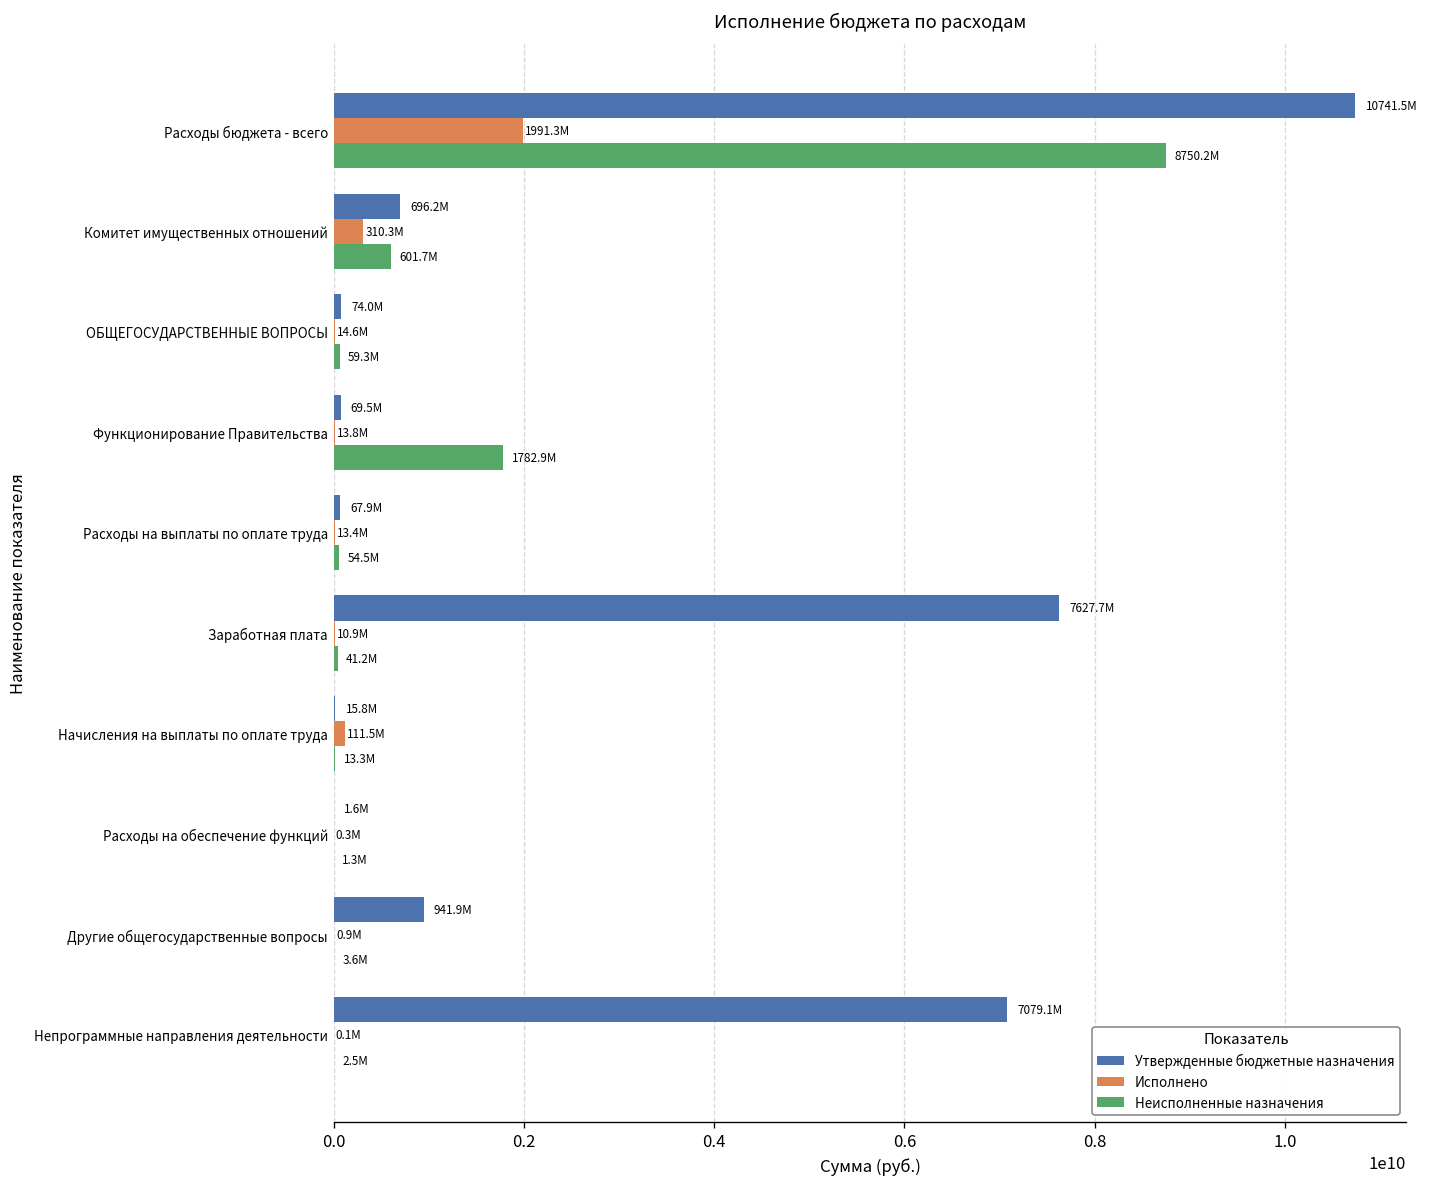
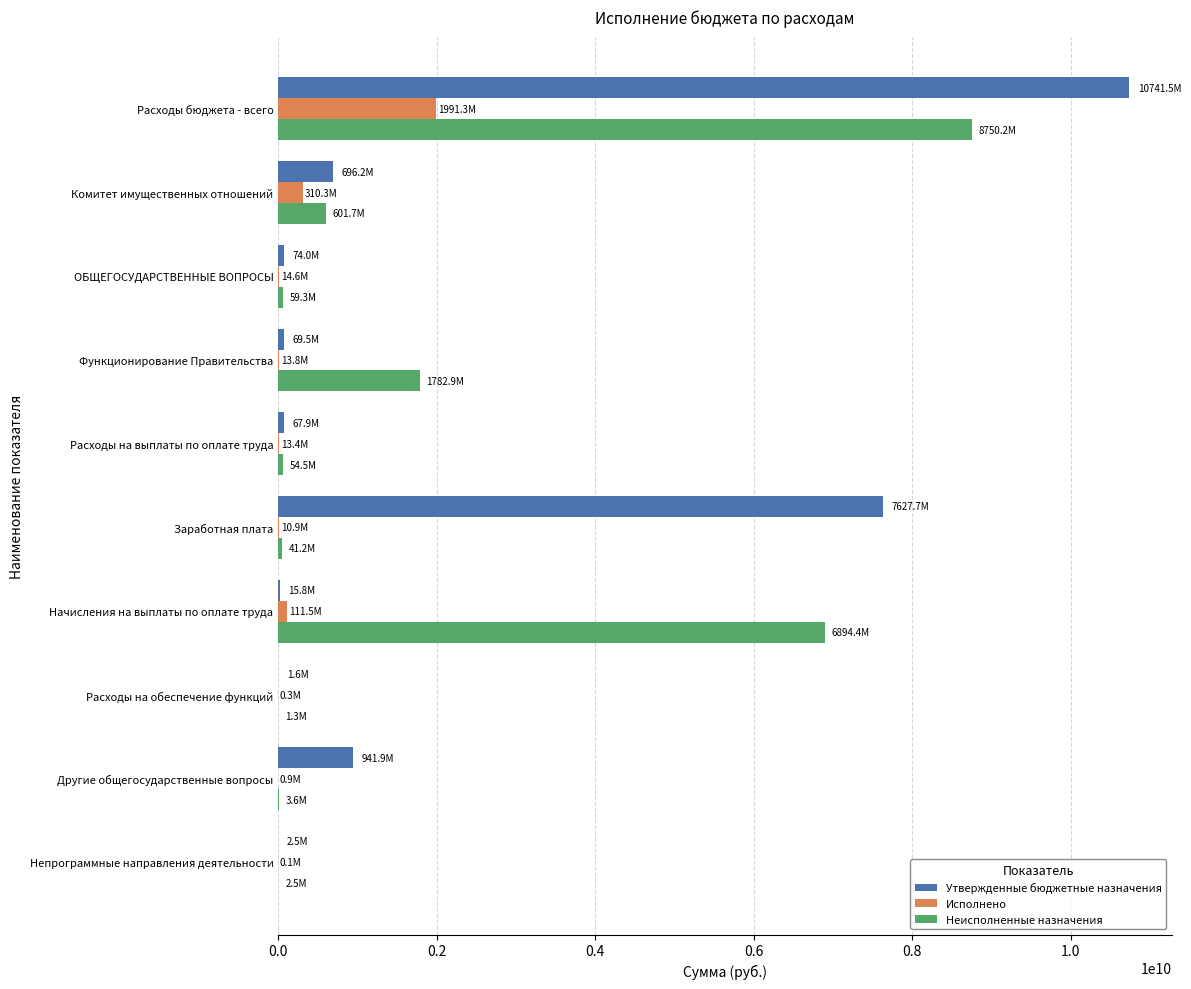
Неисполненные назначения, Начисления на выплаты по оплате труда: 13.3M -> 6894.4M
Утвержденные бюджетные назначения, Непрограммные направления деятельности: 7079.1M -> 2.5M
